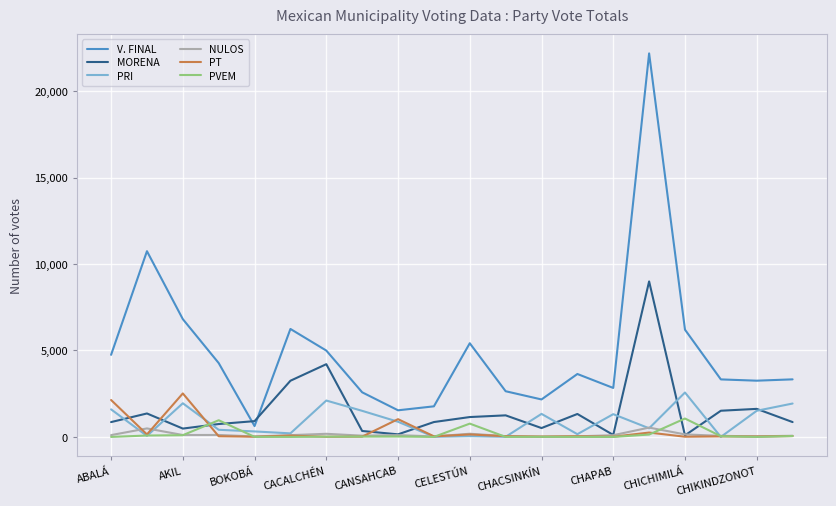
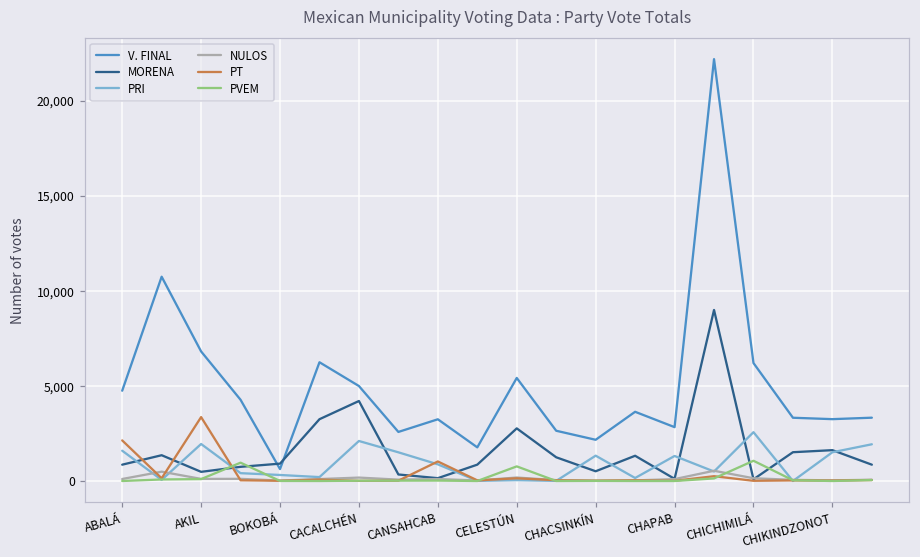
PT, AKIL: 2,500 -> 3,400
V. FINAL, CANSAHCAB: 1,500 -> 3,200
MORENA, CELESTÚN: 1,100 -> 2,800
